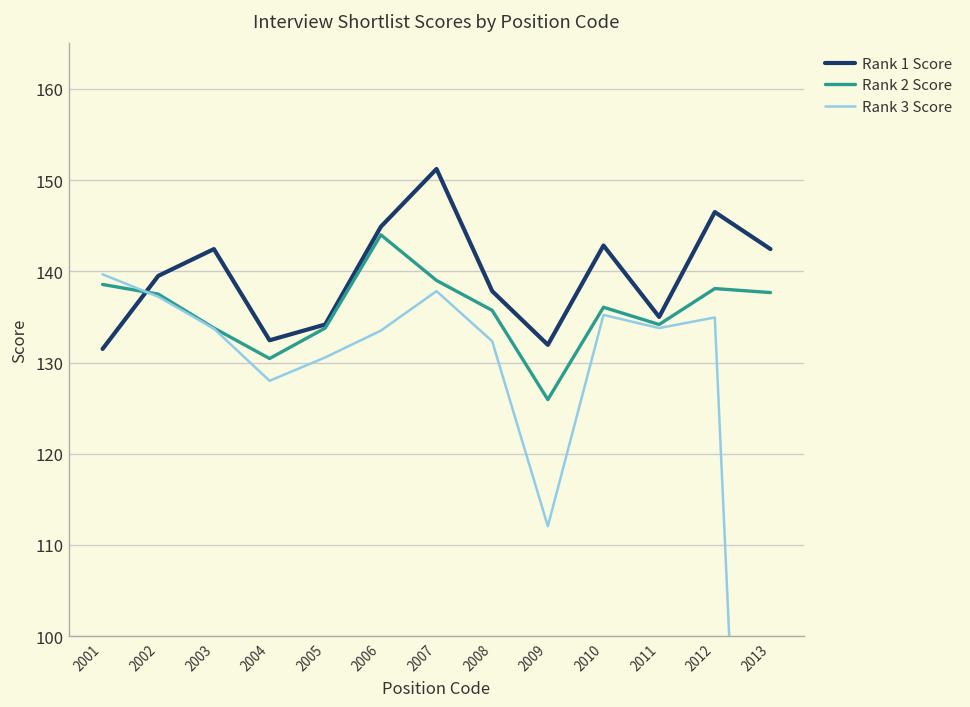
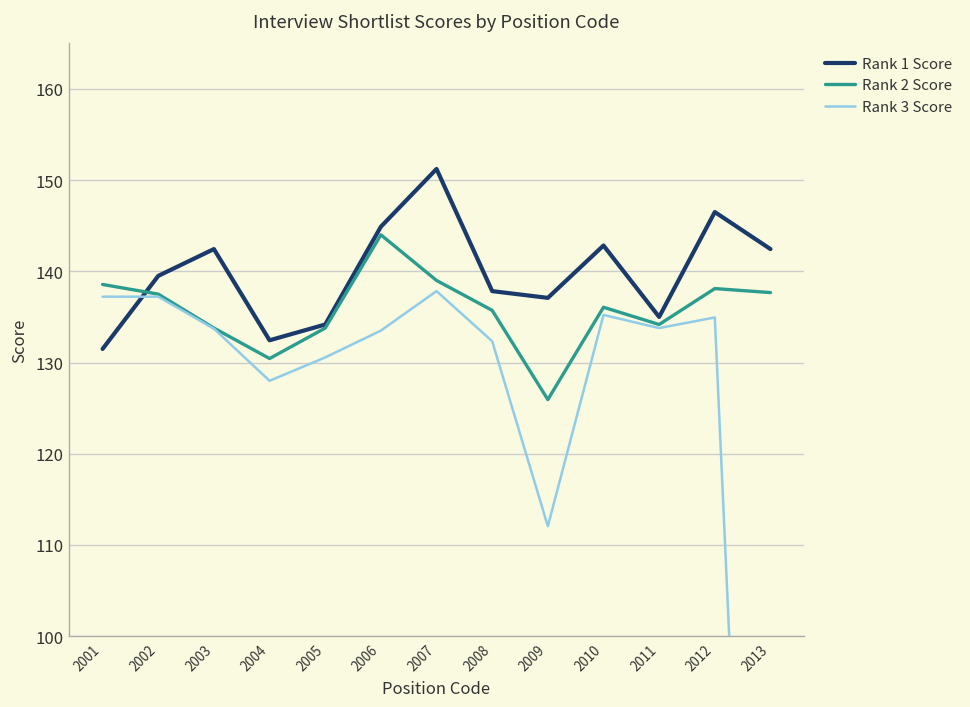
Rank 3 Score, 2001: 140 -> 137
Rank 1 Score, 2009: 132 -> 137
